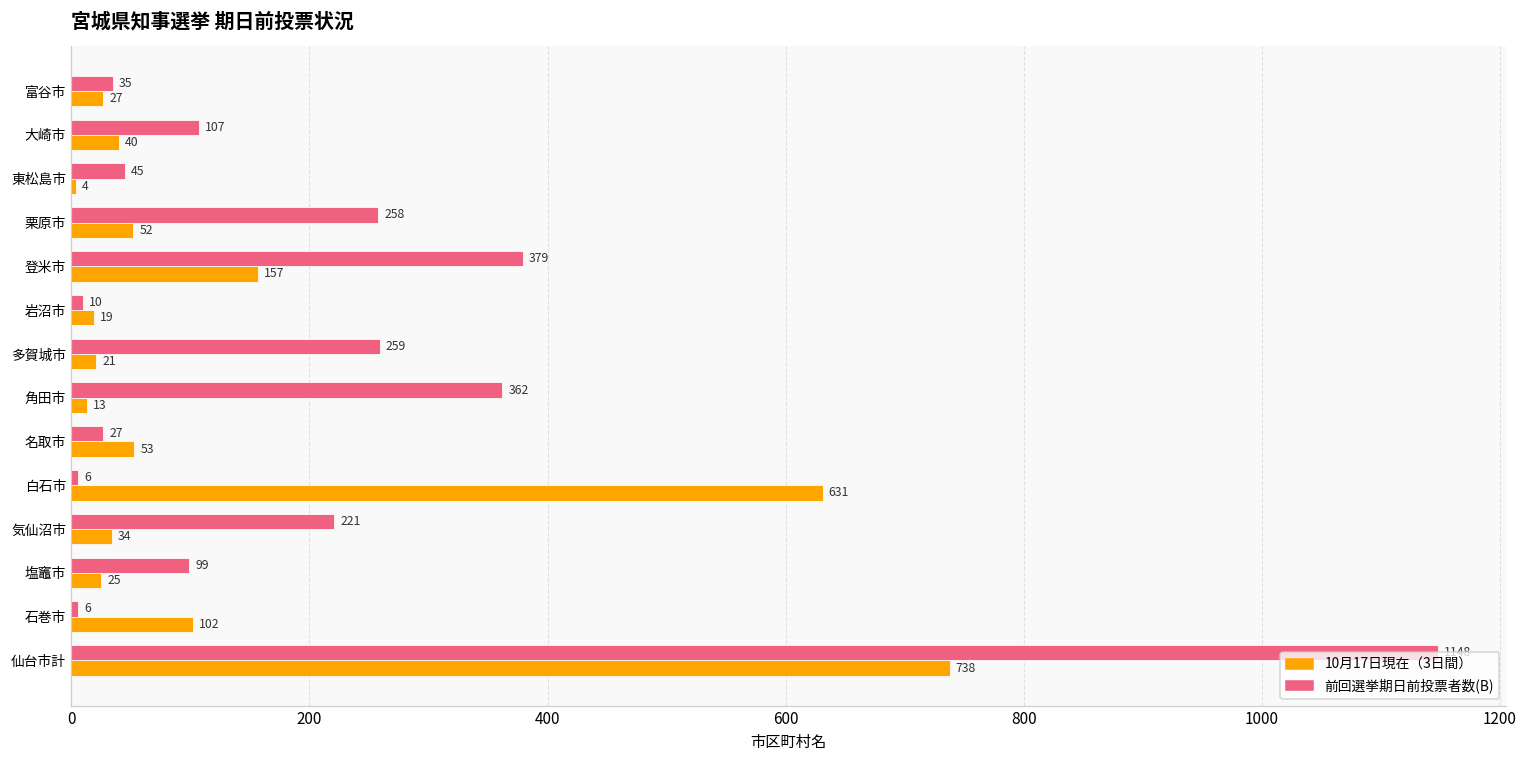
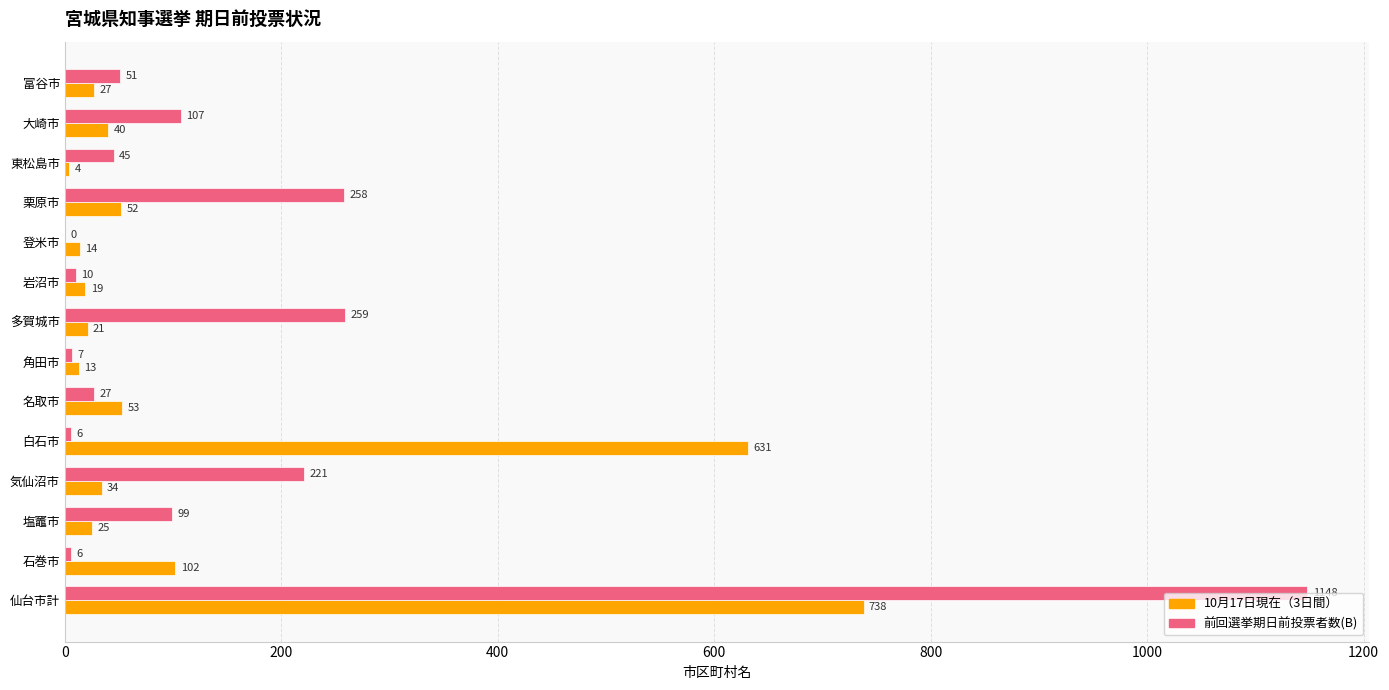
前回選挙期日前投票者数(B), 富谷市: 35 -> 51
前回選挙期日前投票者数(B), 登米市: 379 -> 0
10月17日現在（3日間）, 登米市: 157 -> 14
前回選挙期日前投票者数(B), 角田市: 362 -> 7
